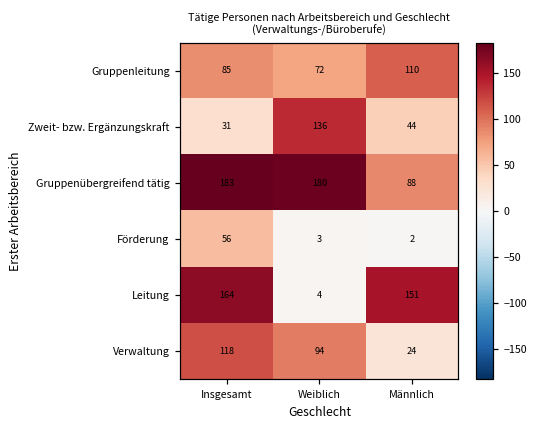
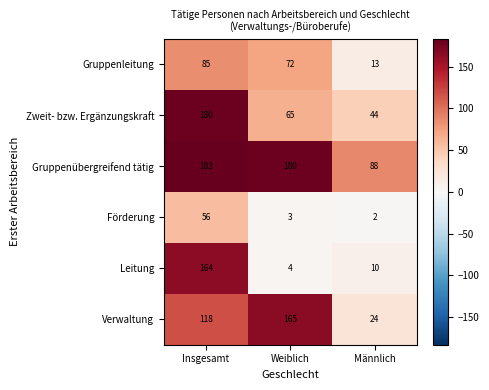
Gruppenleitung, Männlich: 110 -> 13
Zweit- bzw. Ergänzungskraft, Insgesamt: 31 -> 180
Zweit- bzw. Ergänzungskraft, Weiblich: 136 -> 65
Leitung, Männlich: 151 -> 10
Verwaltung, Weiblich: 94 -> 165
